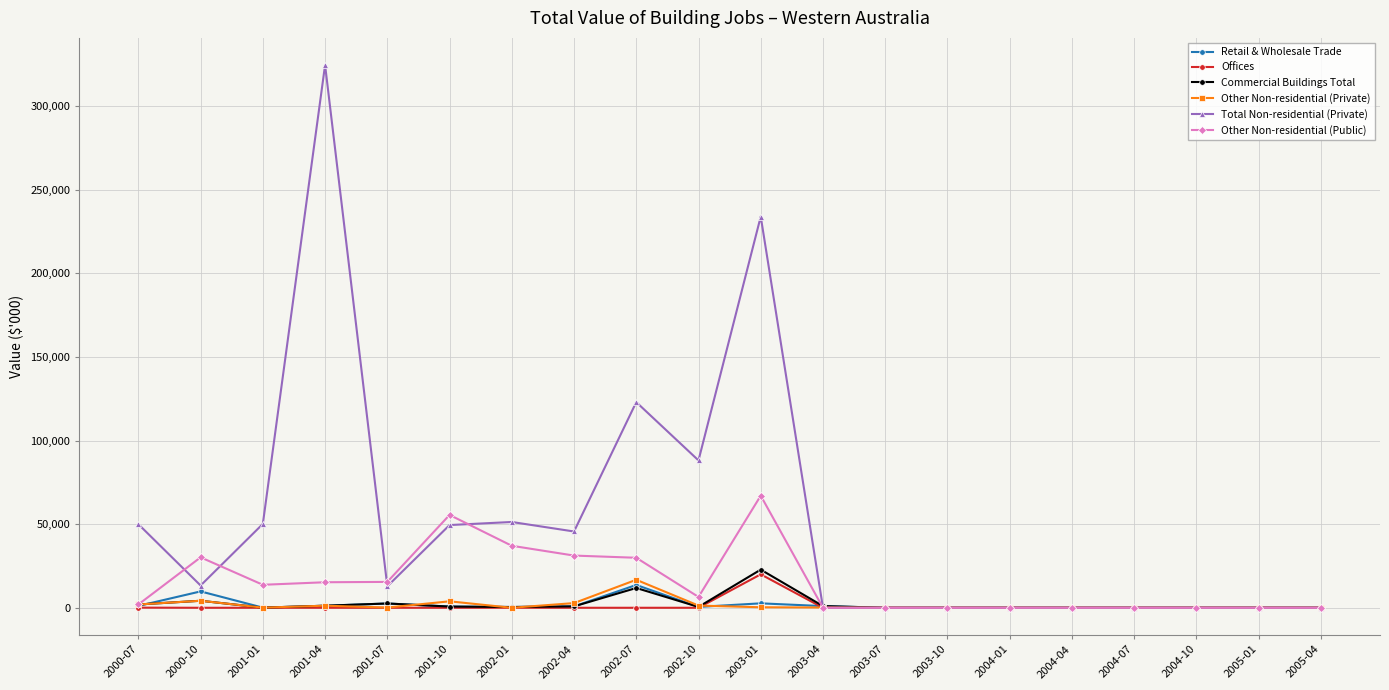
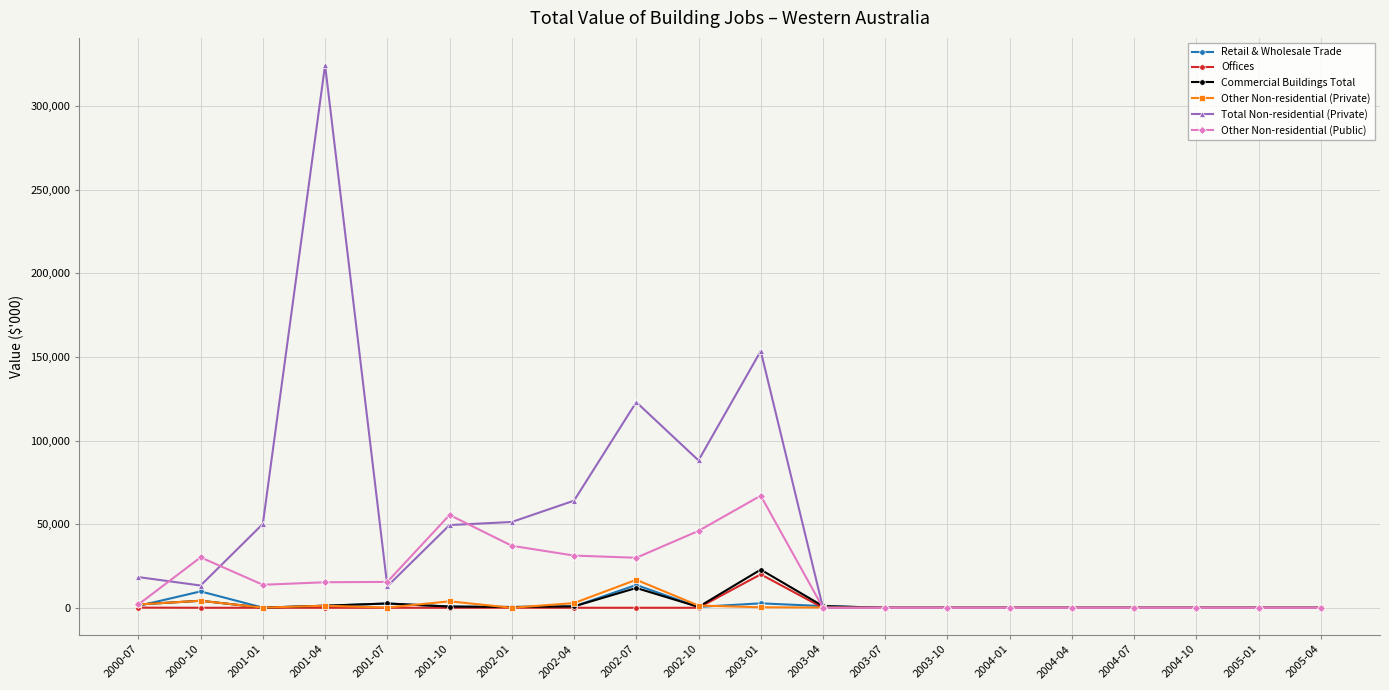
Total Non-residential (Private), 2000-07: 50,000 -> 18,000
Total Non-residential (Private), 2002-04: 46,000 -> 64,000
Other Non-residential (Public), 2002-10: 6,000 -> 46,000
Total Non-residential (Private), 2003-01: 234,000 -> 153,000
